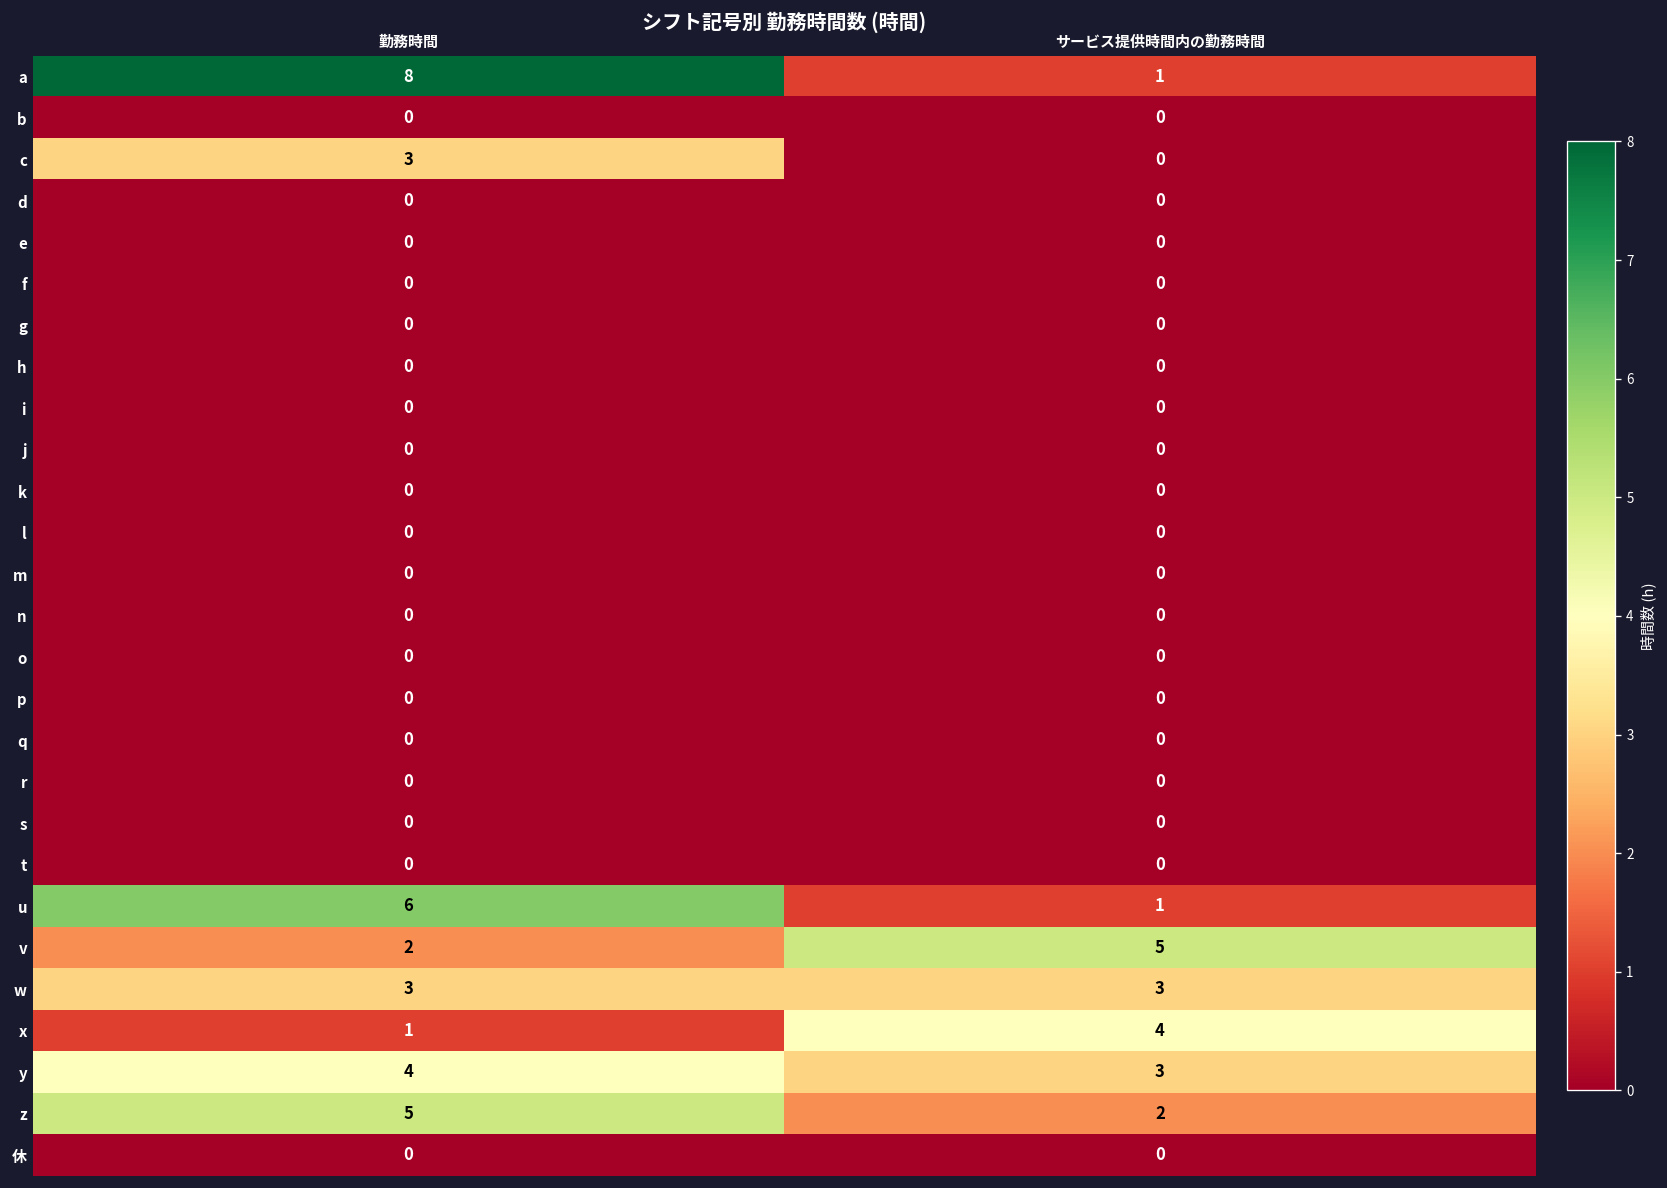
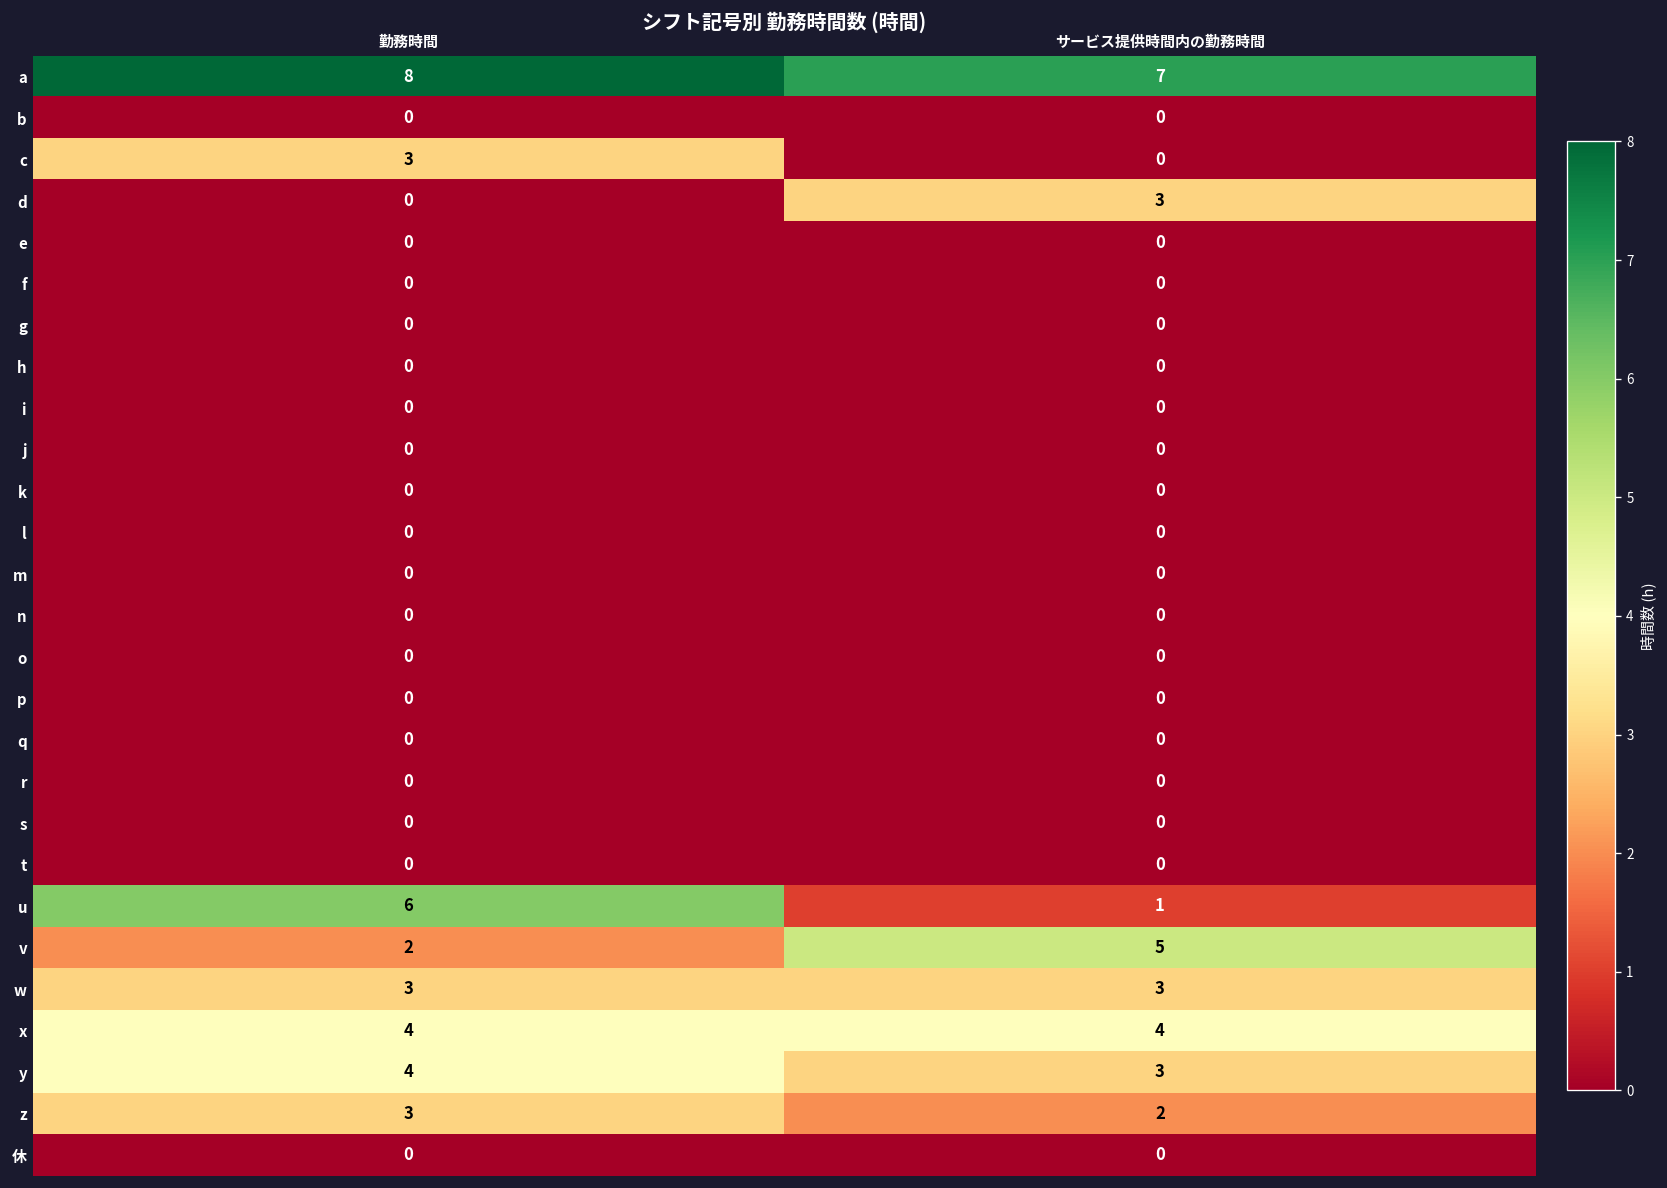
a, サービス提供時間内の勤務時間: 1 -> 7
d, サービス提供時間内の勤務時間: 0 -> 3
x, 勤務時間: 1 -> 4
z, 勤務時間: 5 -> 3
